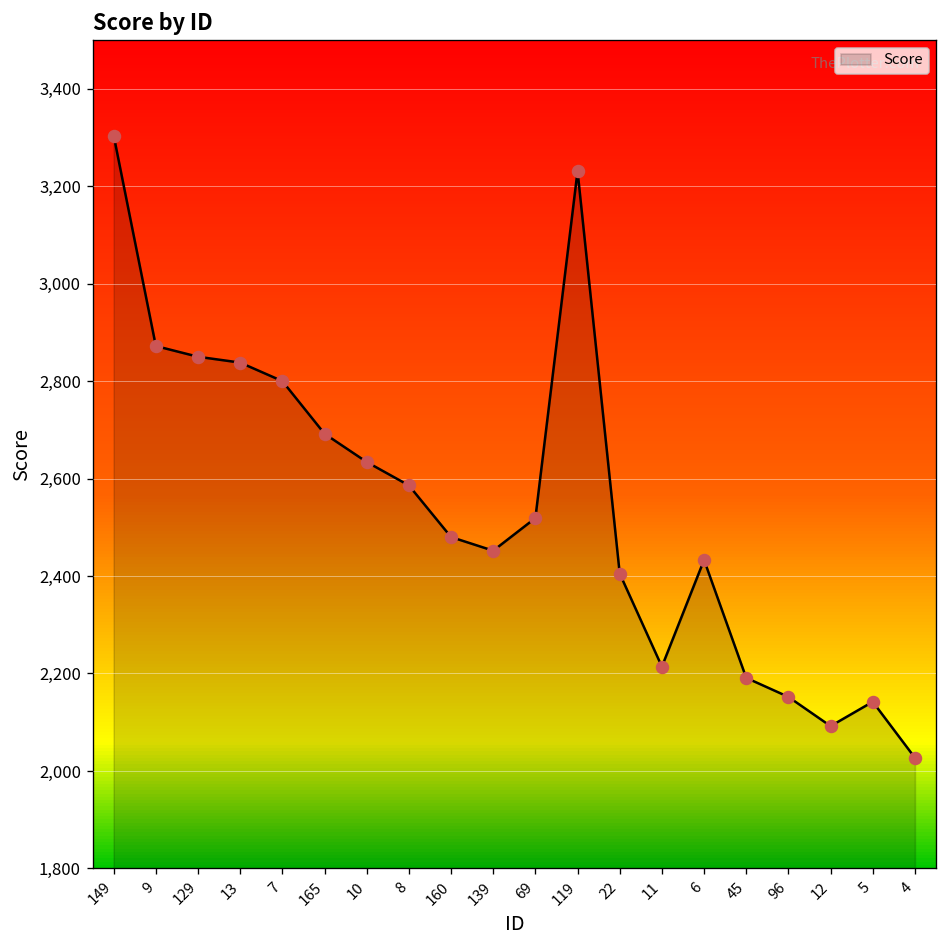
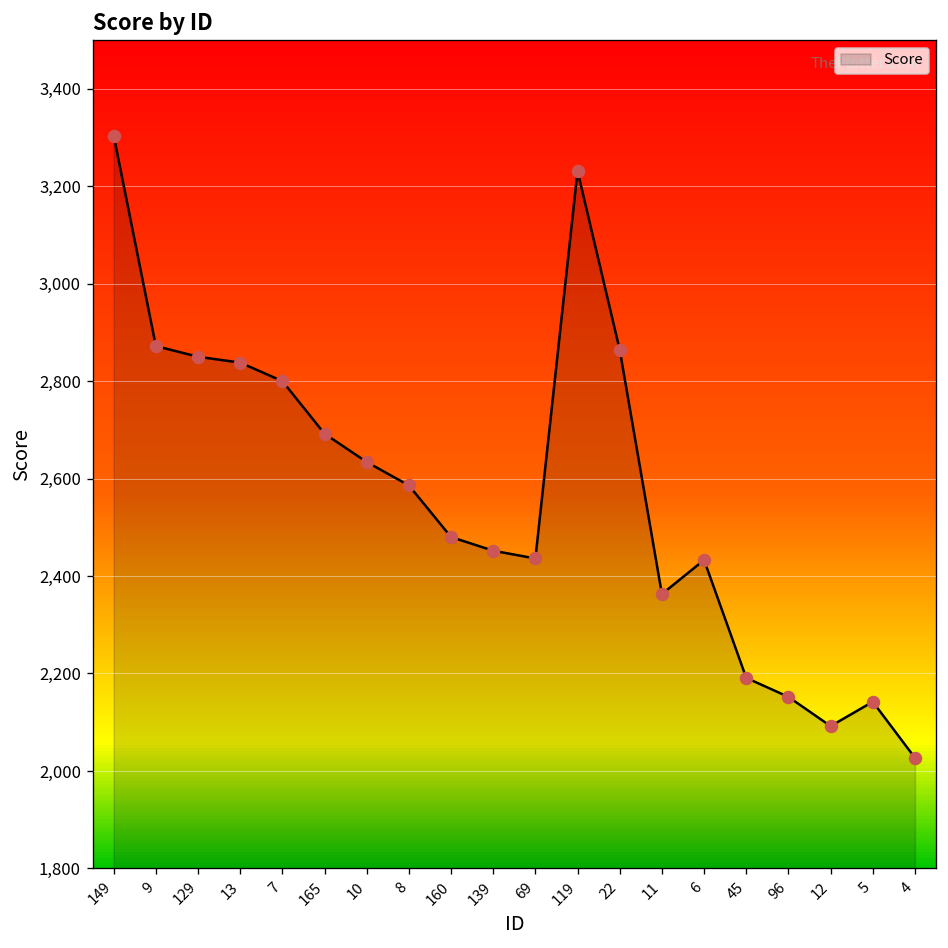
69: 2,520 -> 2,440
22: 2,410 -> 2,860
11: 2,210 -> 2,360
